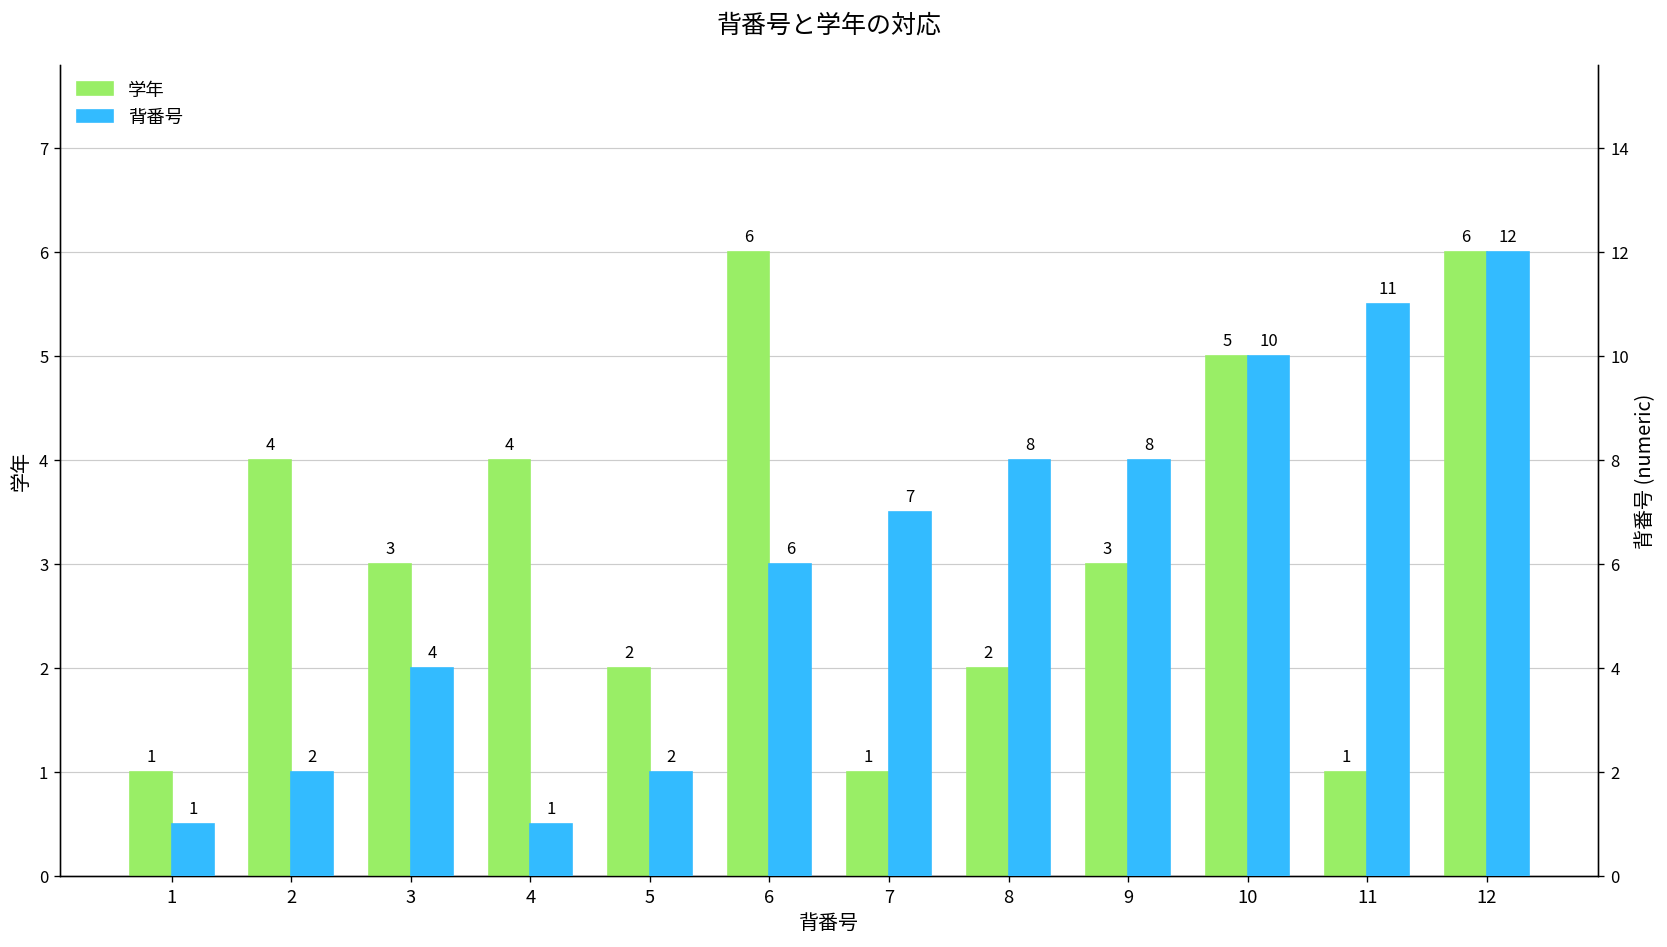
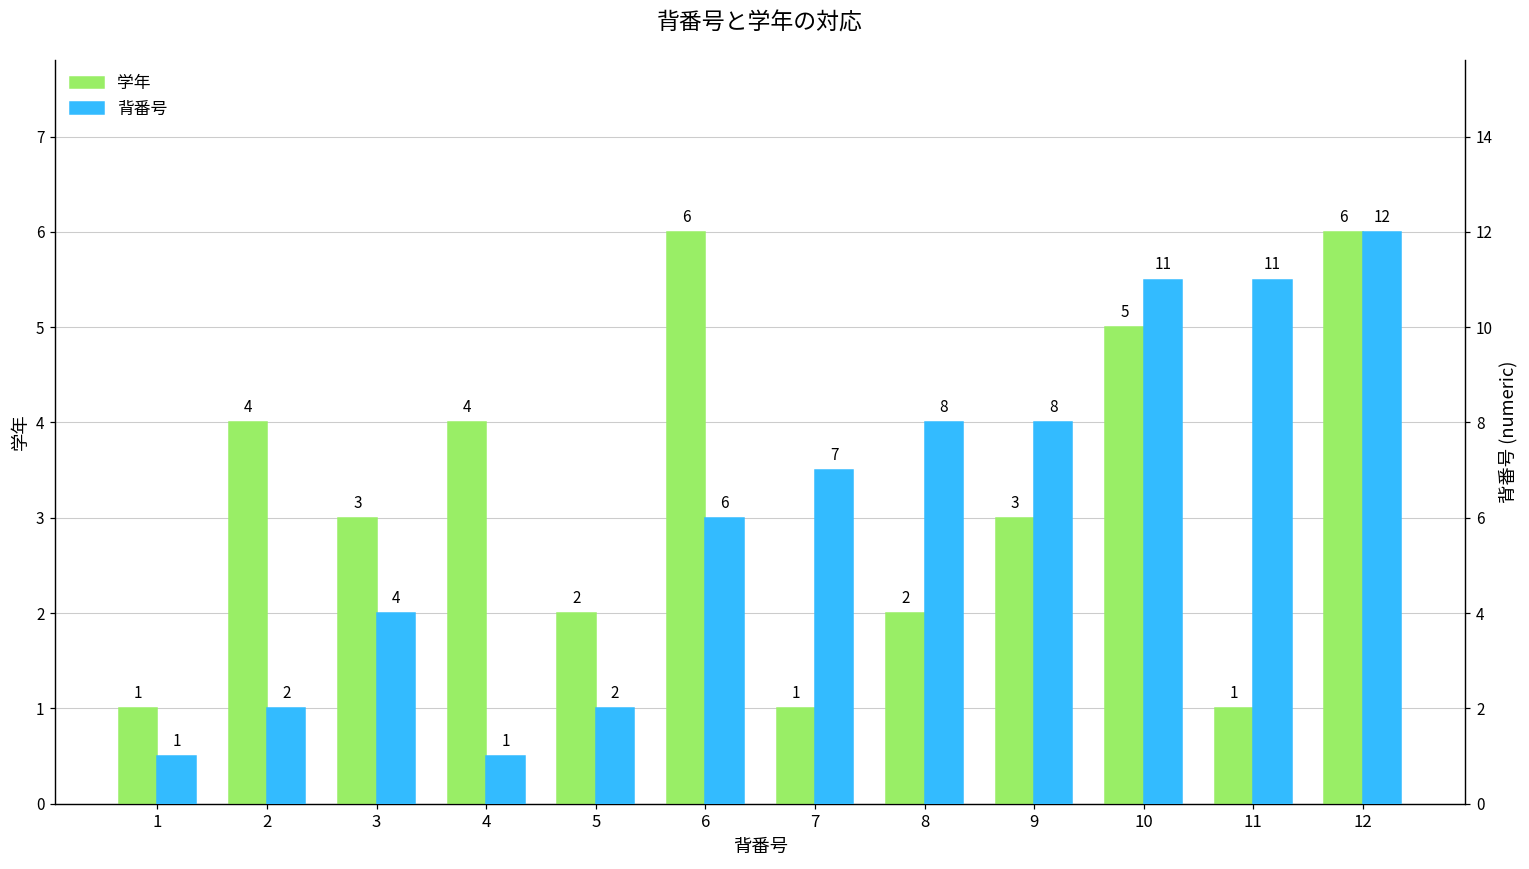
背番号, 10: 10 -> 11
